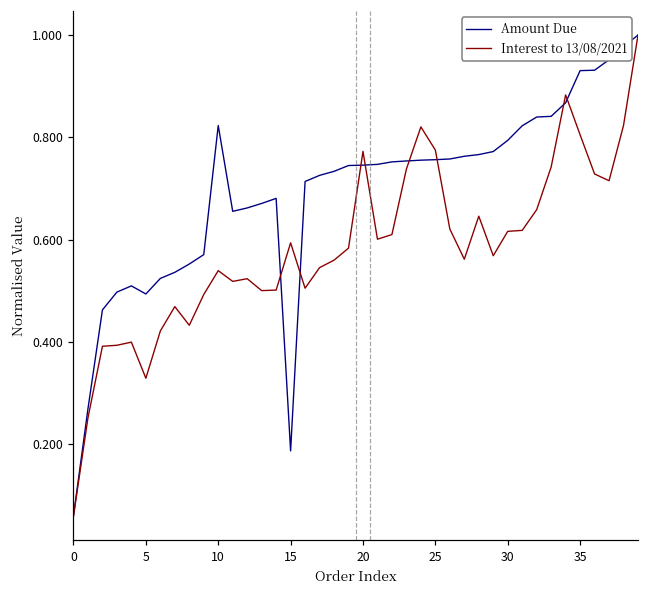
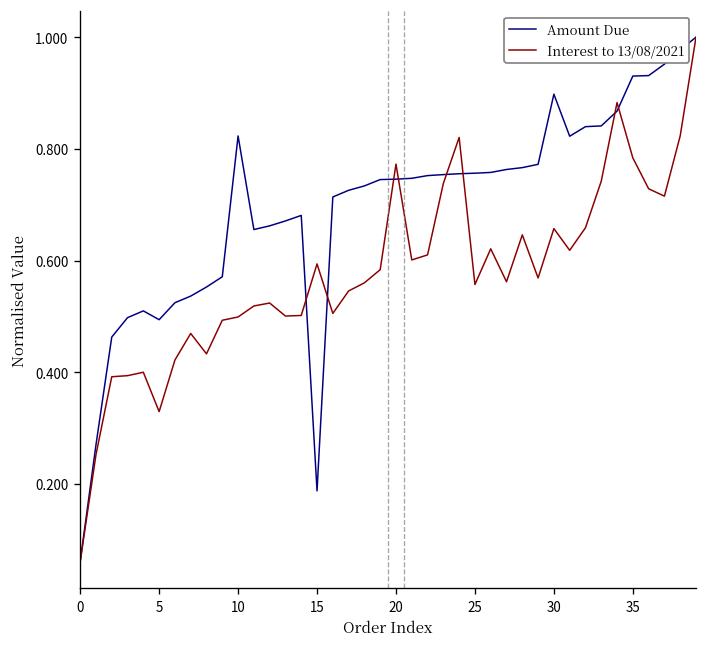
Interest to 13/08/2021, 10: 0.54 -> 0.50
Interest to 13/08/2021, 25: 0.78 -> 0.56
Amount Due, 30: 0.79 -> 0.90
Interest to 13/08/2021, 30: 0.62 -> 0.66
Interest to 13/08/2021, 35: 0.81 -> 0.78
